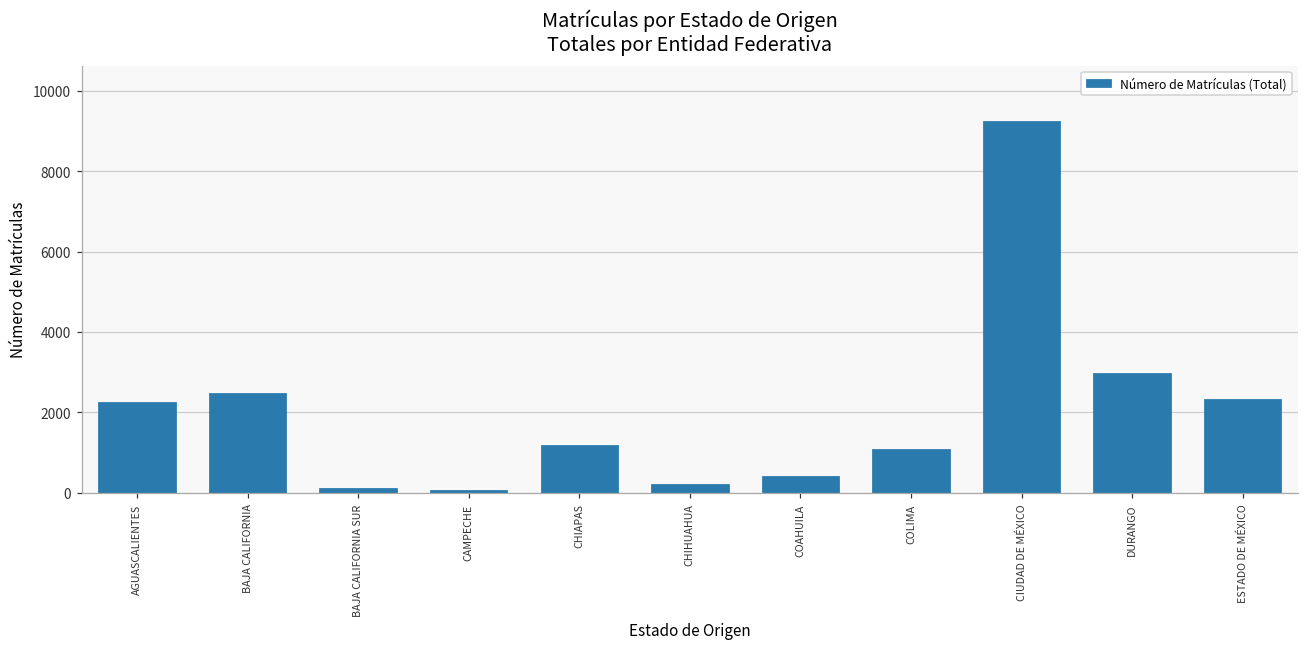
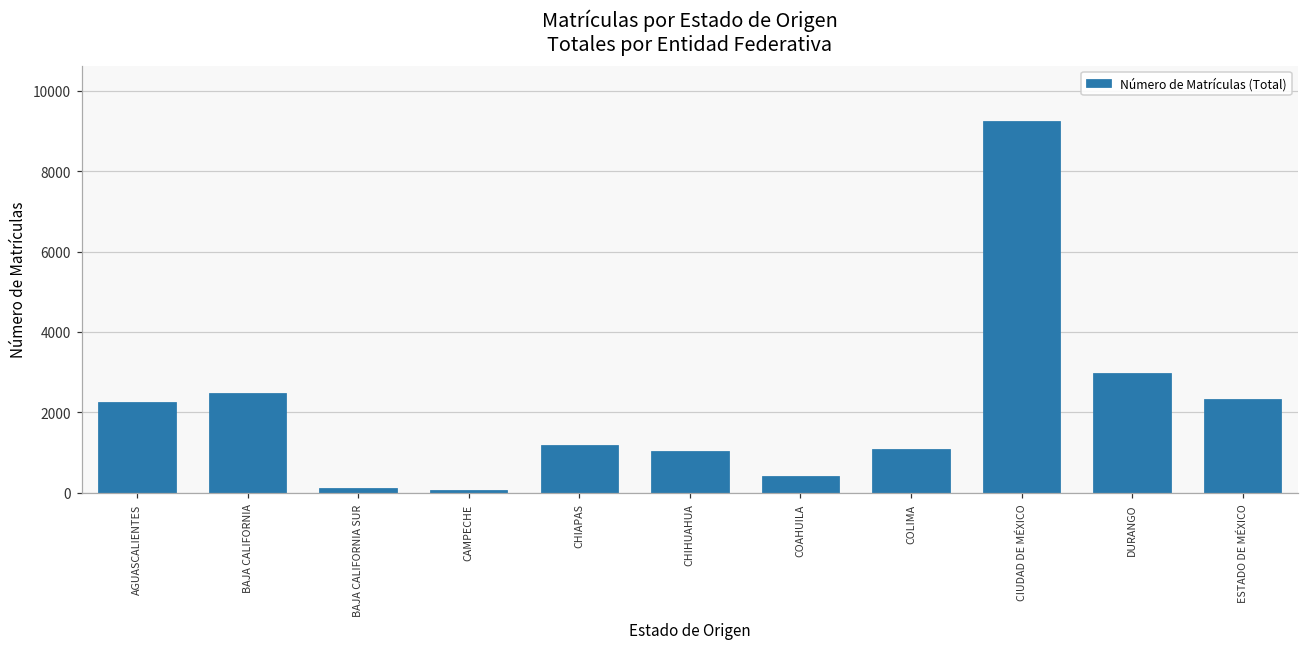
CHIHUAHUA: 200 -> 1000
